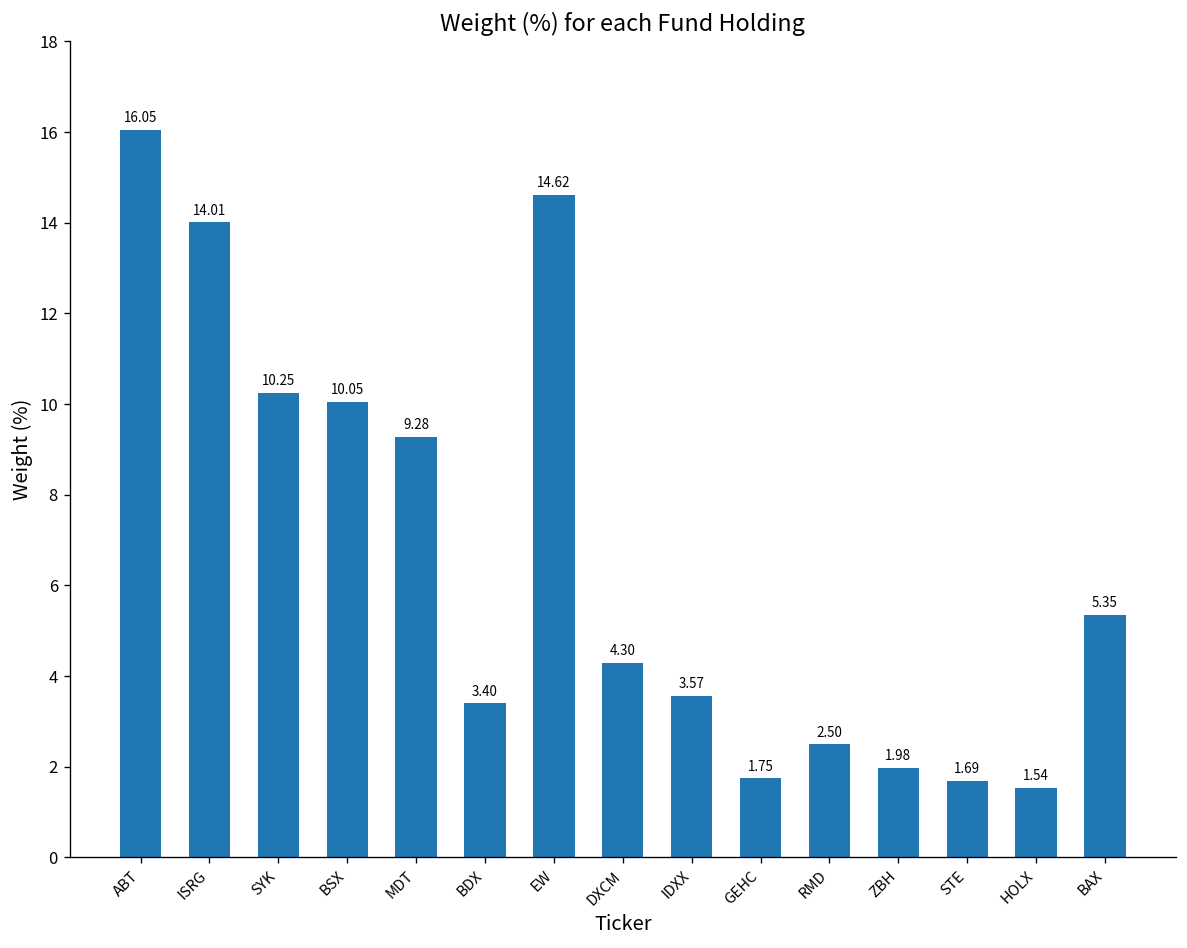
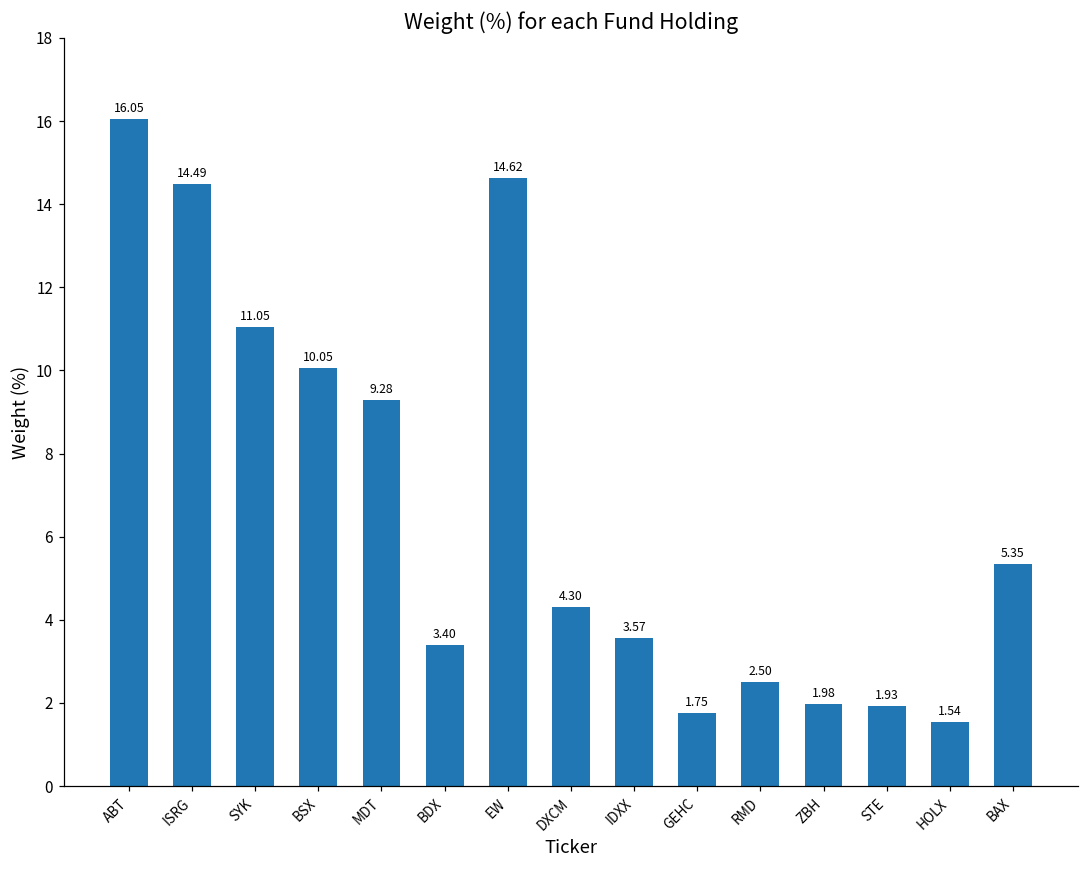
ISRG: 14.01 -> 14.49
SYK: 10.25 -> 11.05
STE: 1.69 -> 1.93
